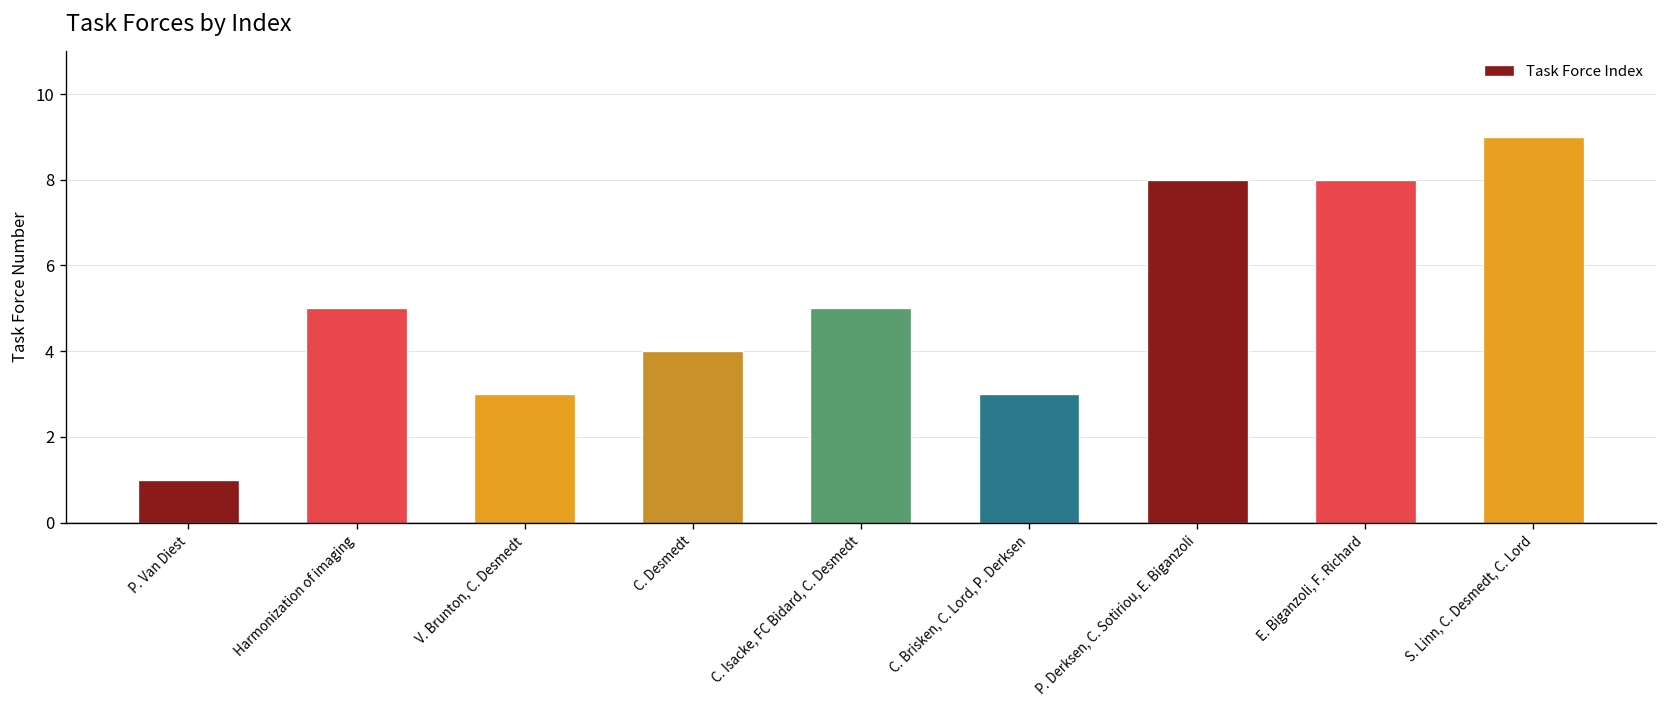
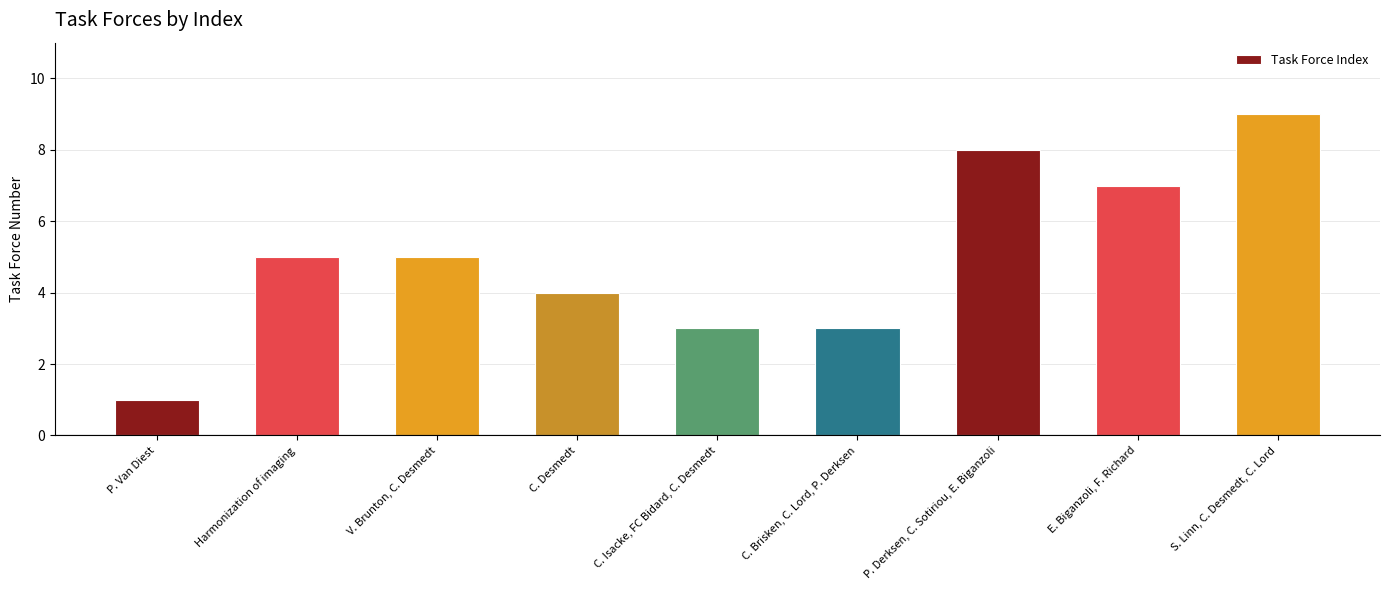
V. Brunton, C. Desmedt: 3 -> 5
C. Isacke, FC Bidard, C. Desmedt: 5 -> 3
E. Biganzoli, F. Richard: 8 -> 7
